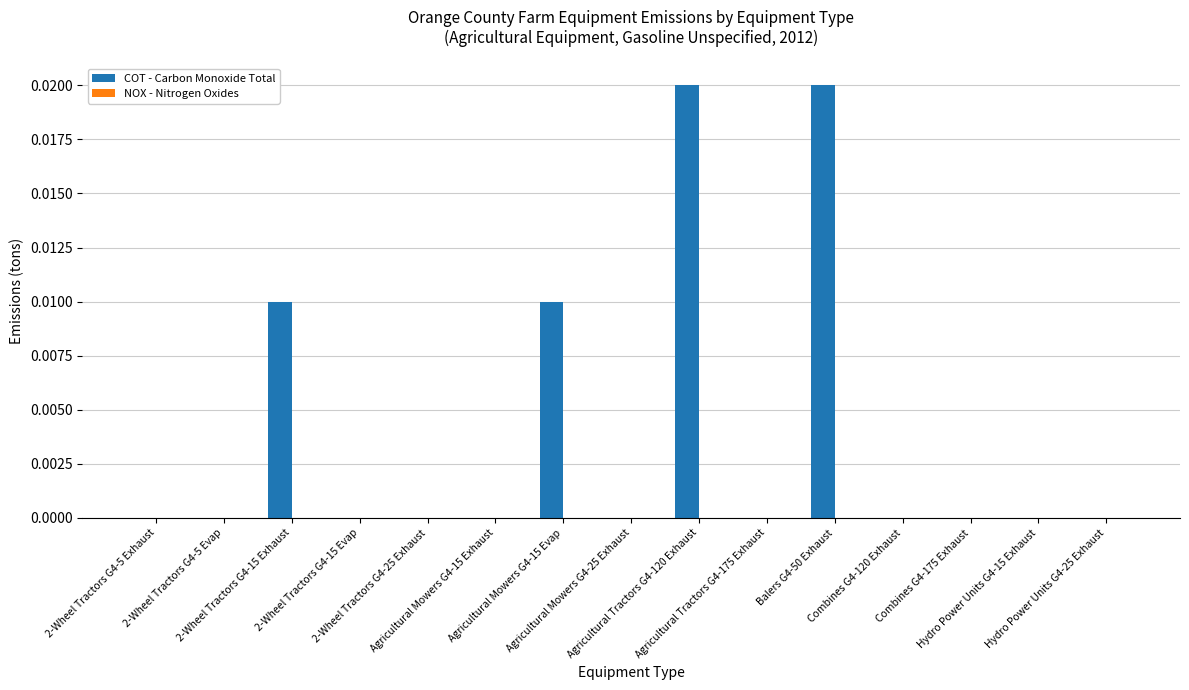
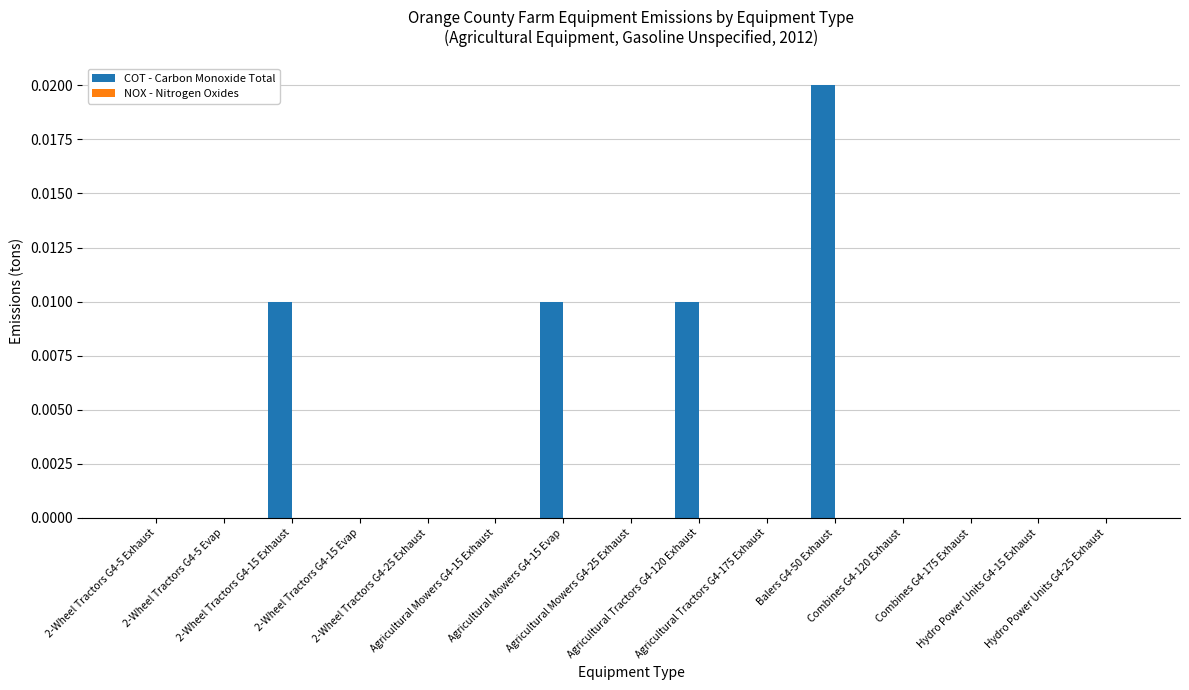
COT - Carbon Monoxide Total, Agricultural Tractors G4-120 Exhaust: 0.02 -> 0.01
